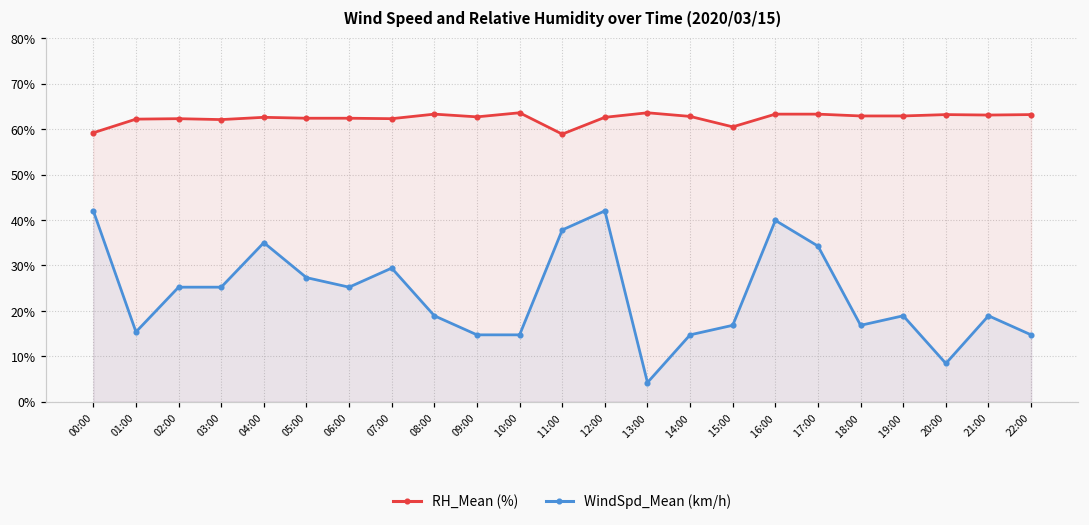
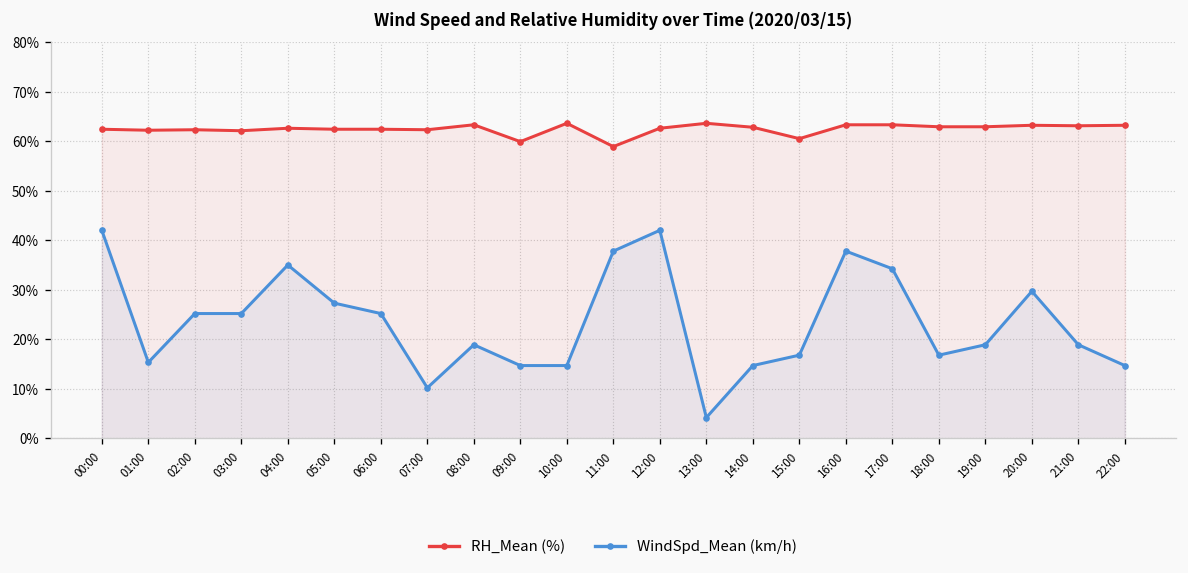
RH_Mean (%), 00:00: 59% -> 62%
WindSpd_Mean (km/h), 07:00: 29% -> 10%
RH_Mean (%), 09:00: 63% -> 60%
WindSpd_Mean (km/h), 16:00: 40% -> 38%
WindSpd_Mean (km/h), 20:00: 8% -> 30%
